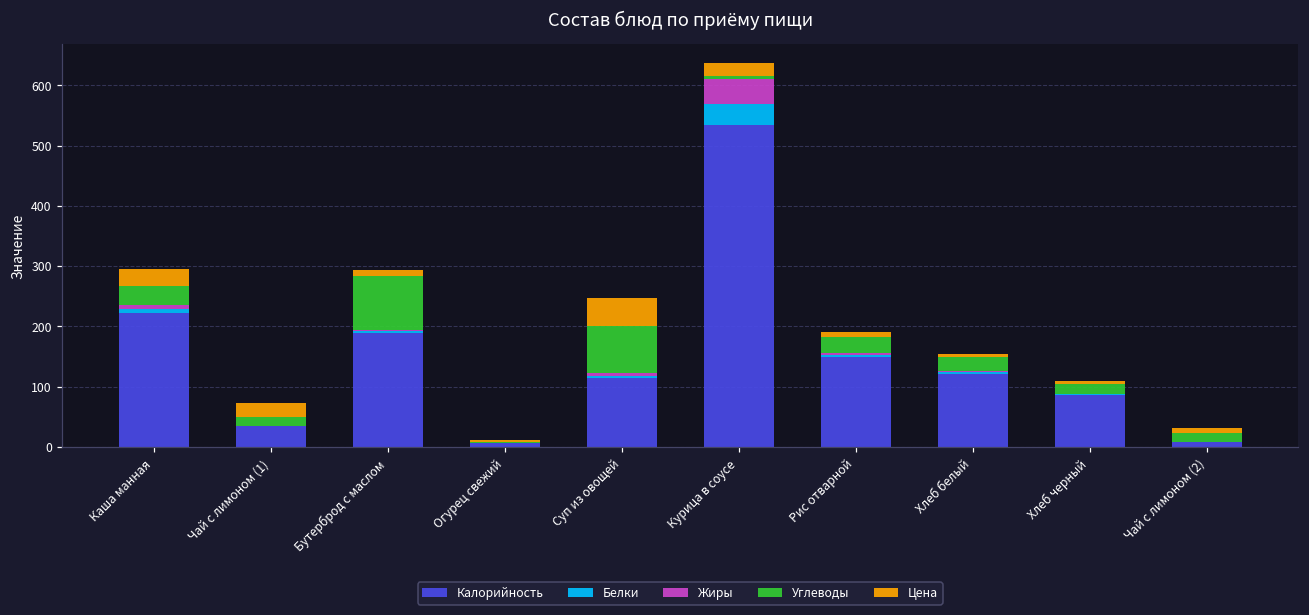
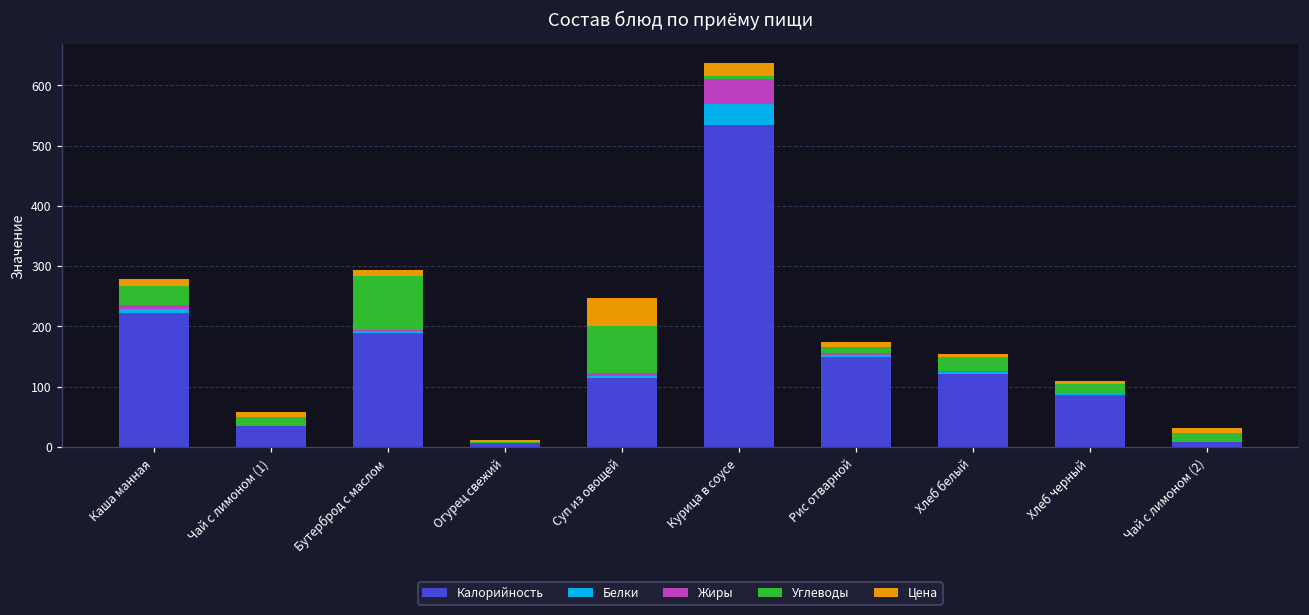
Цена, Каша манная: 30 -> 10
Цена, Чай с лимоном (1): 20 -> 10
Углеводы, Рис отварной: 30 -> 10
